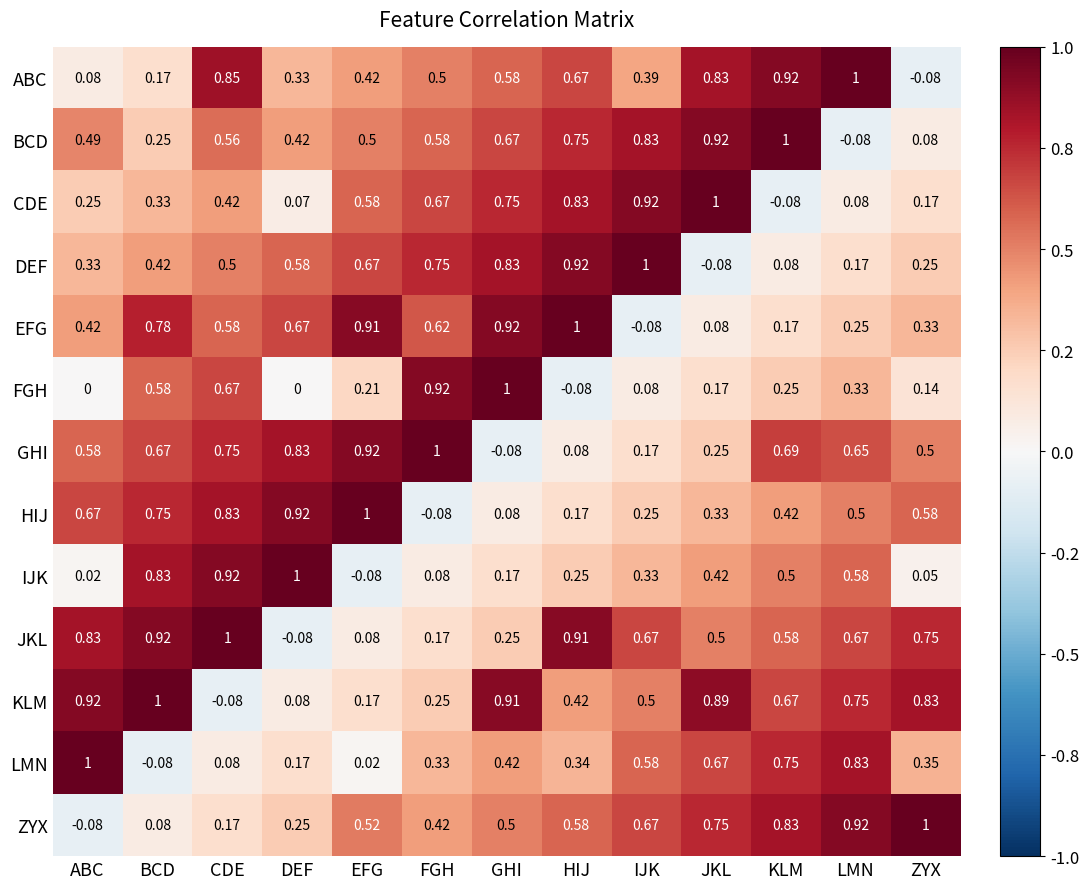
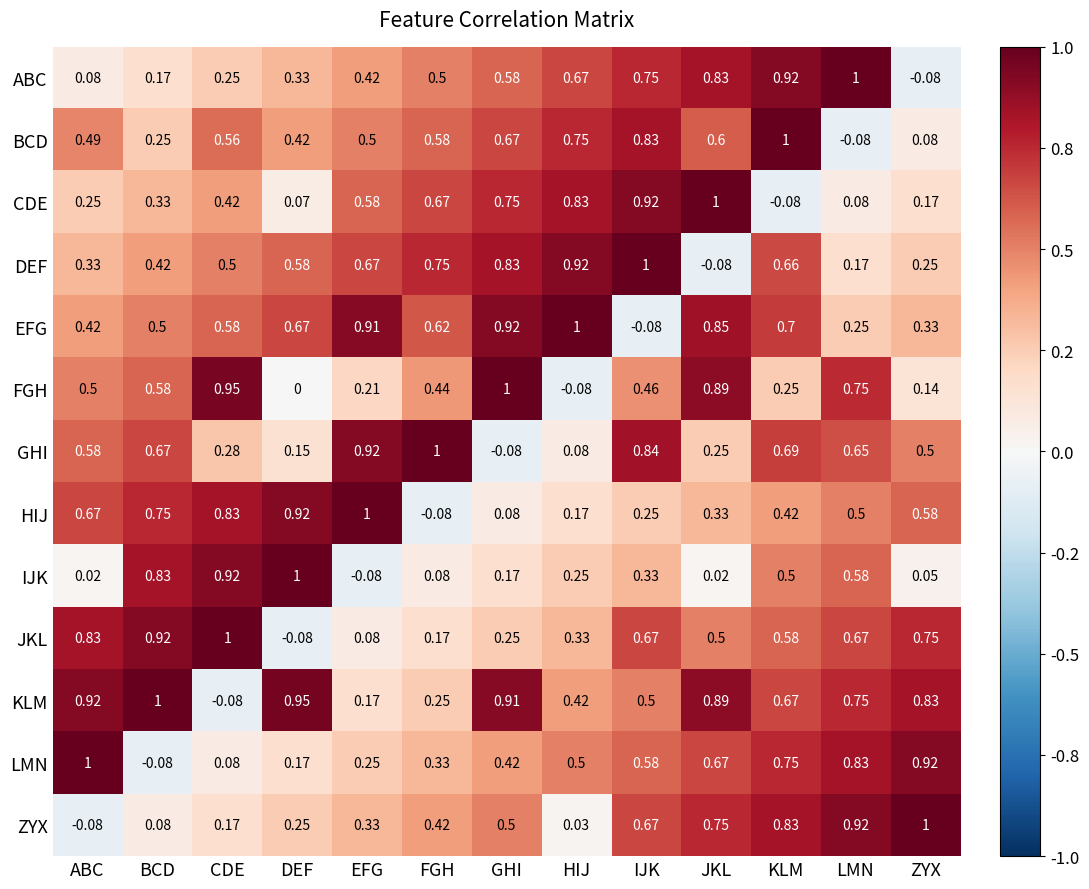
ABC, CDE: 0.85 -> 0.25
ABC, IJK: 0.39 -> 0.75
BCD, JKL: 0.92 -> 0.6
DEF, KLM: 0.08 -> 0.66
EFG, BCD: 0.78 -> 0.5
EFG, JKL: 0.08 -> 0.85
EFG, KLM: 0.17 -> 0.7
FGH, ABC: 0 -> 0.5
FGH, CDE: 0.67 -> 0.95
FGH, FGH: 0.92 -> 0.44
FGH, IJK: 0.08 -> 0.46
FGH, JKL: 0.17 -> 0.89
FGH, LMN: 0.33 -> 0.75
GHI, CDE: 0.75 -> 0.28
GHI, DEF: 0.83 -> 0.15
GHI, IJK: 0.17 -> 0.84
IJK, JKL: 0.42 -> 0.02
JKL, HIJ: 0.91 -> 0.33
KLM, DEF: 0.08 -> 0.95
LMN, EFG: 0.02 -> 0.25
LMN, HIJ: 0.34 -> 0.5
LMN, ZYX: 0.35 -> 0.92
ZYX, EFG: 0.52 -> 0.33
ZYX, HIJ: 0.58 -> 0.03
